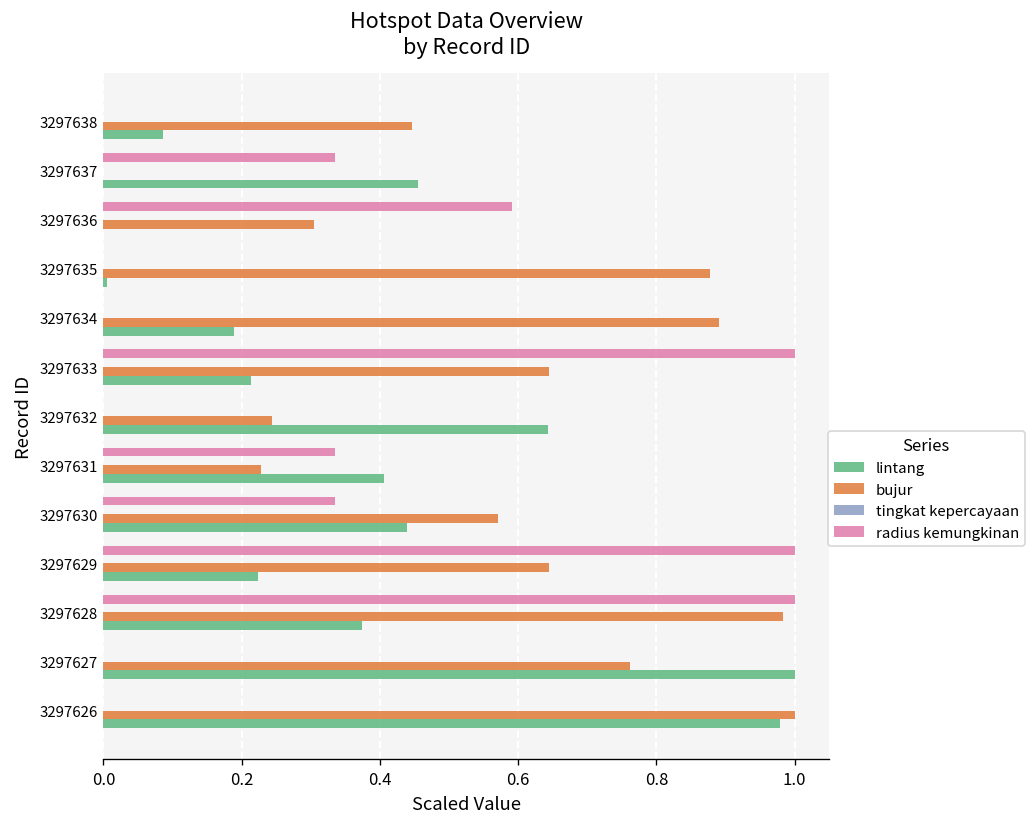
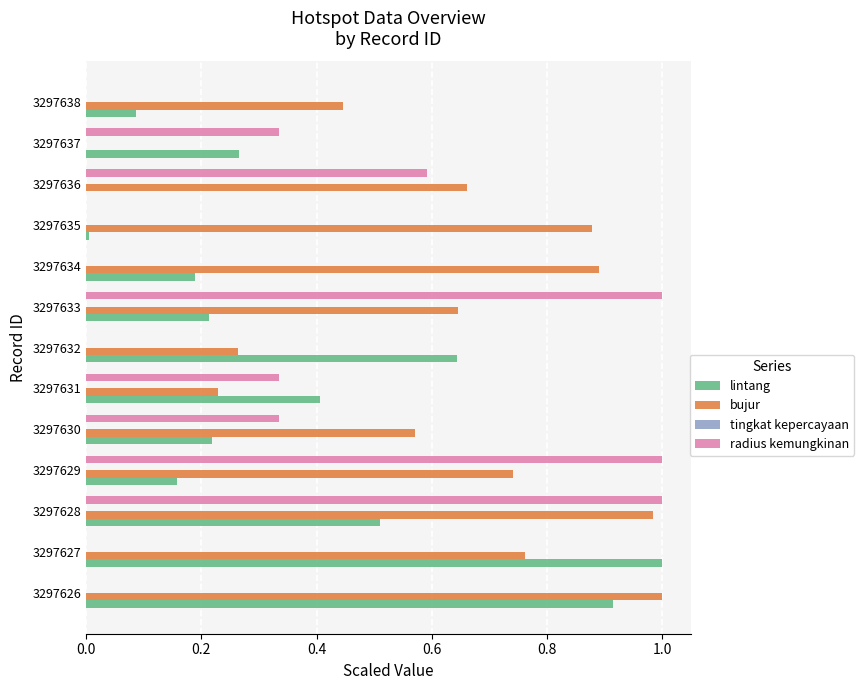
lintang, 3297637: 0.46 -> 0.27
bujur, 3297636: 0.30 -> 0.66
bujur, 3297632: 0.24 -> 0.26
lintang, 3297630: 0.44 -> 0.22
bujur, 3297629: 0.65 -> 0.74
lintang, 3297629: 0.22 -> 0.16
lintang, 3297628: 0.37 -> 0.51
lintang, 3297626: 0.98 -> 0.91
